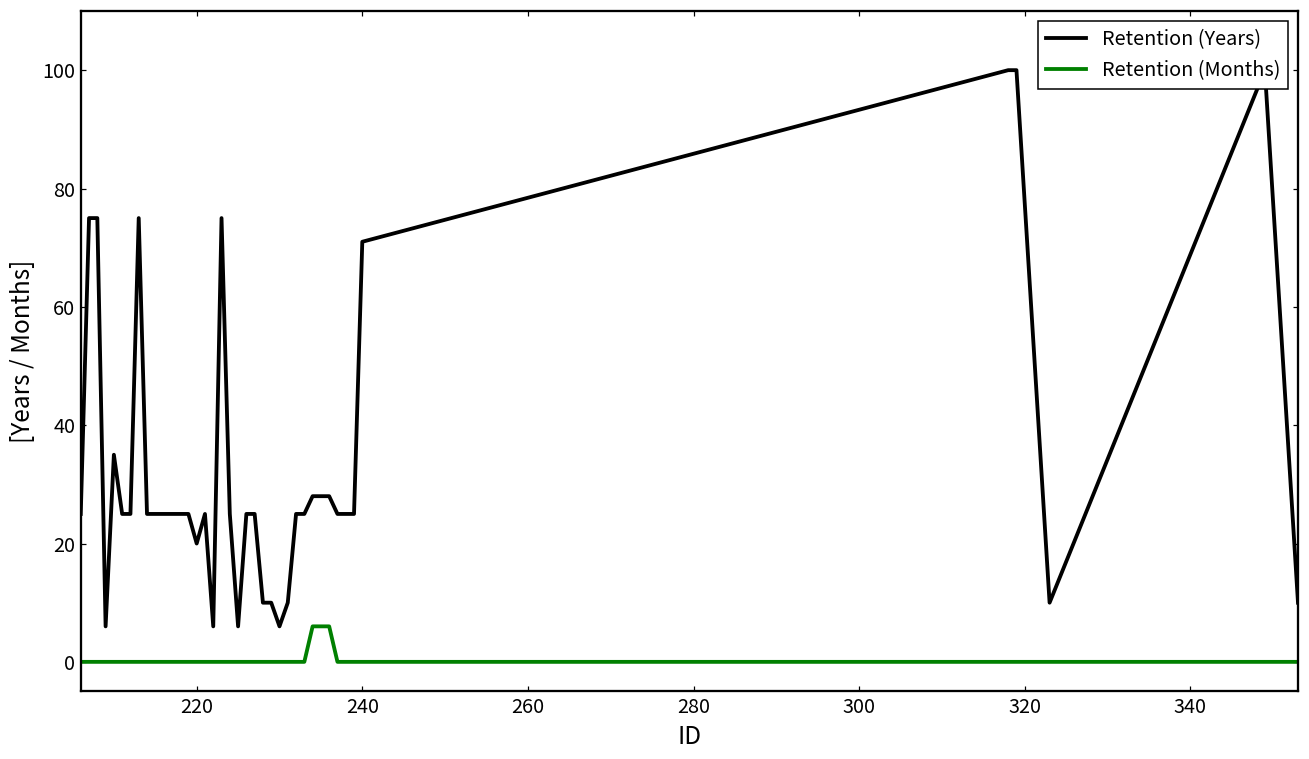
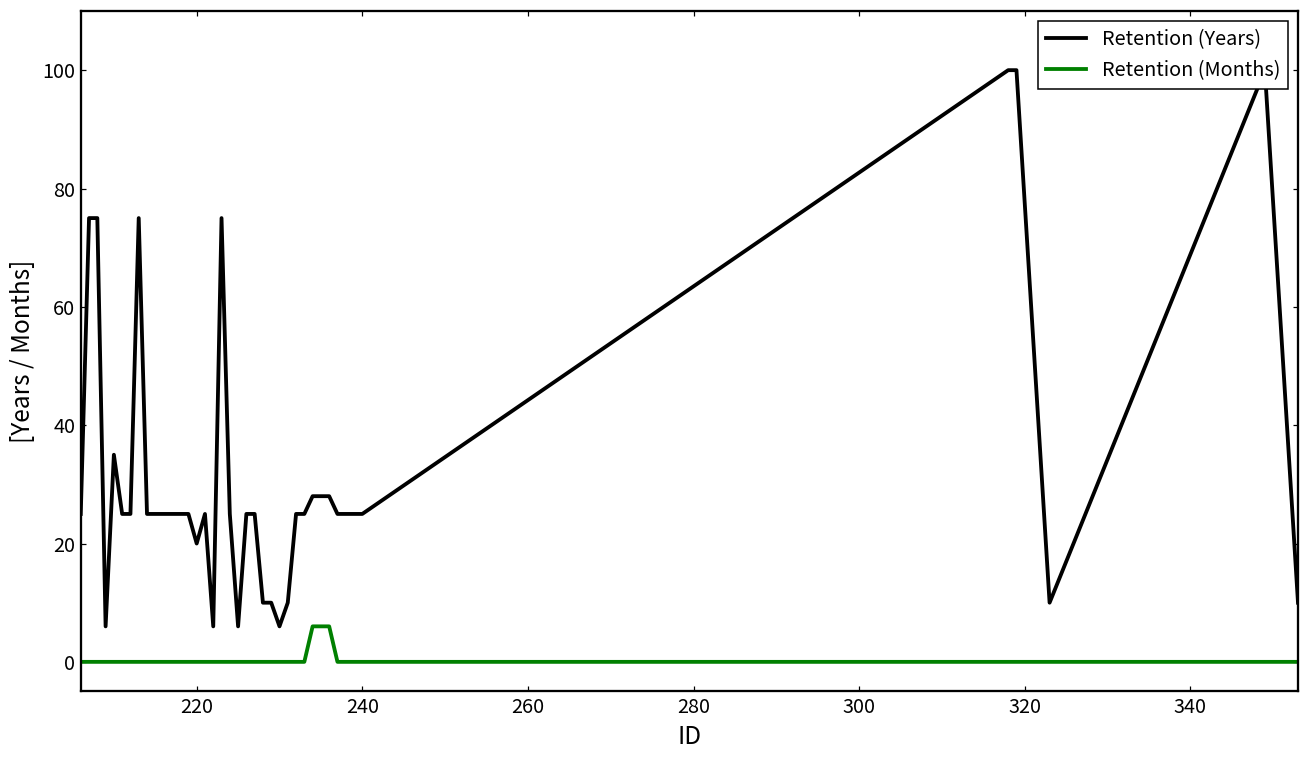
Retention (Years), 240: 71 -> 25
